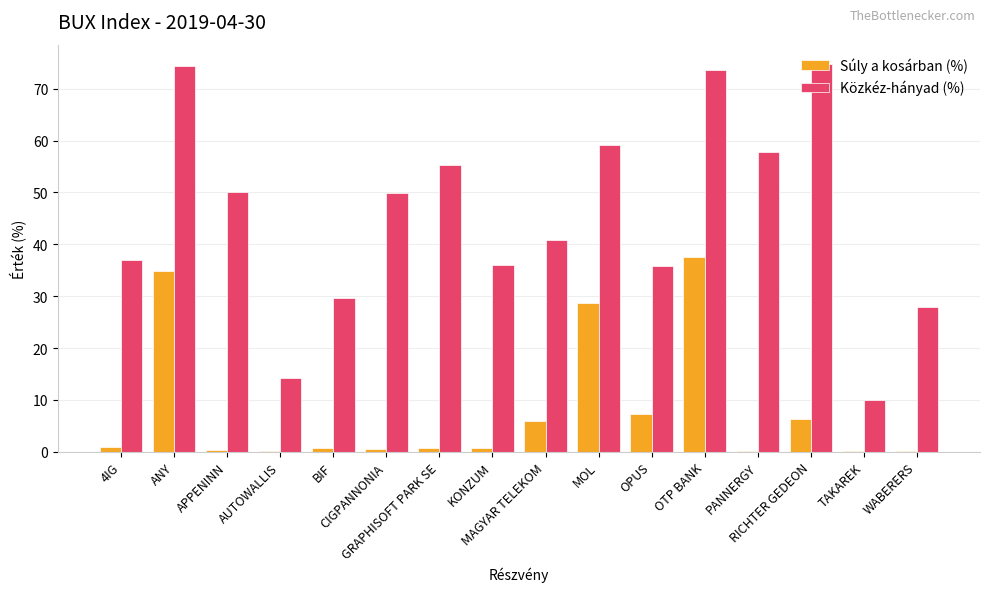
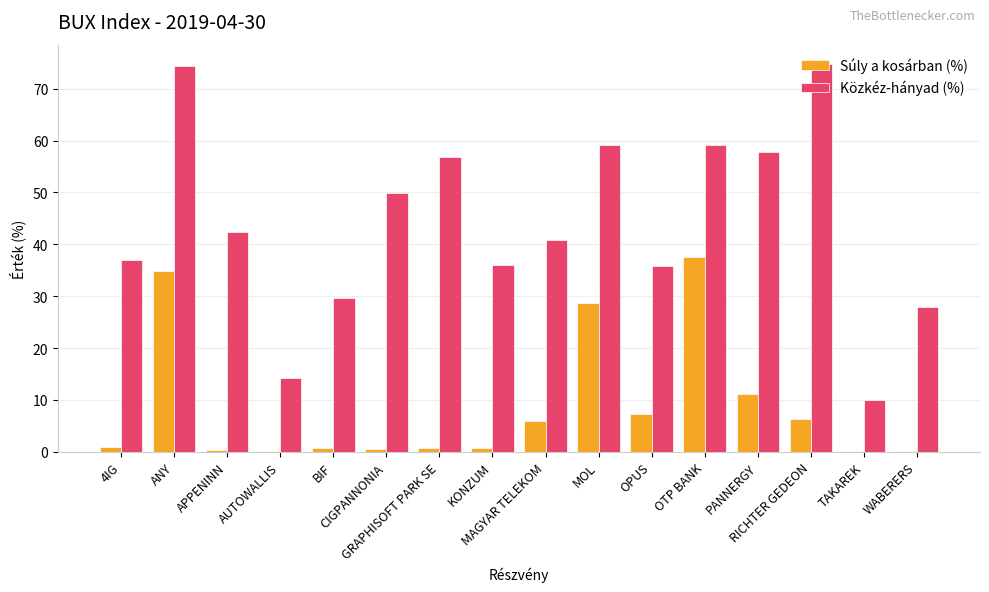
Közkéz-hányad (%), APPENINN: 50 -> 42
Közkéz-hányad (%), GRAPHISOFT PARK SE: 55 -> 57
Közkéz-hányad (%), OTP BANK: 74 -> 59
Súly a kosárban (%), PANNERGY: 0 -> 11
